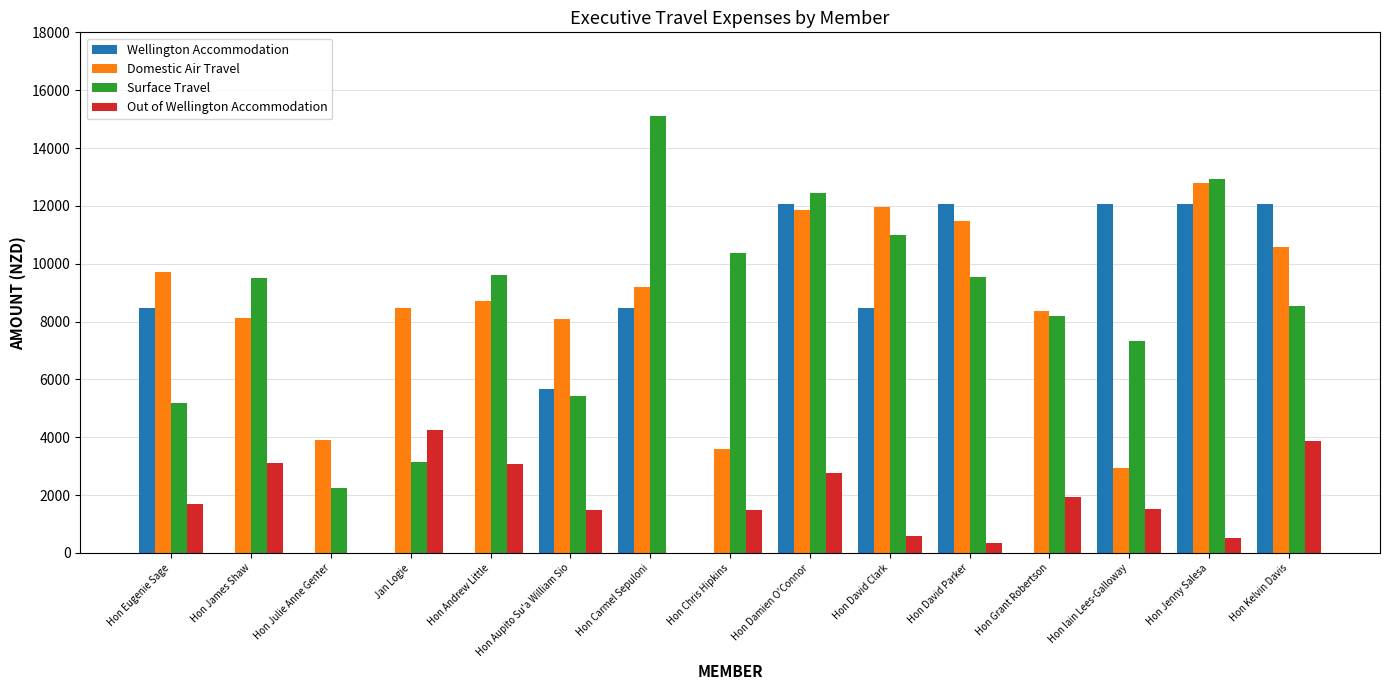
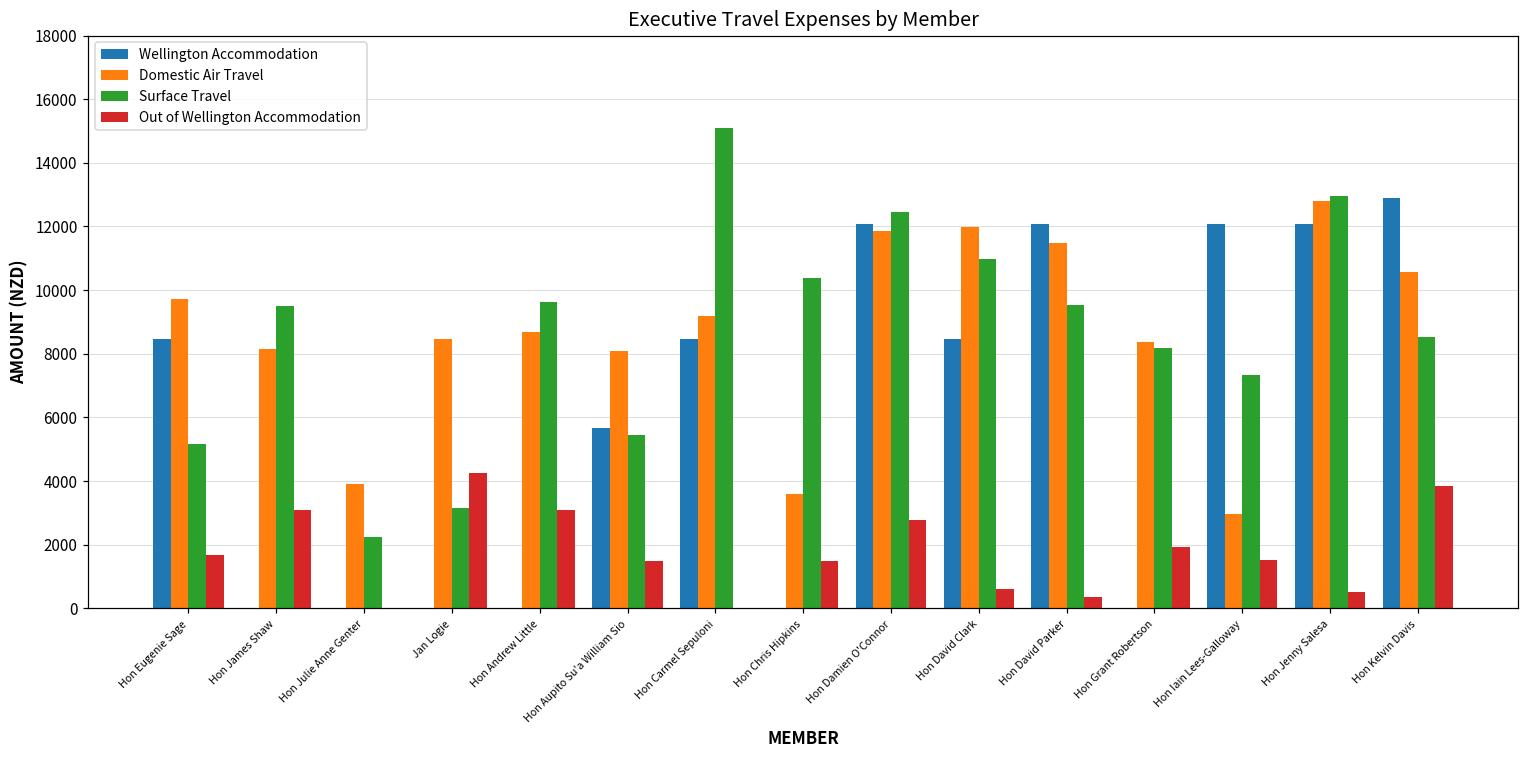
Wellington Accommodation, Hon Kelvin Davis: 12100 -> 12900
